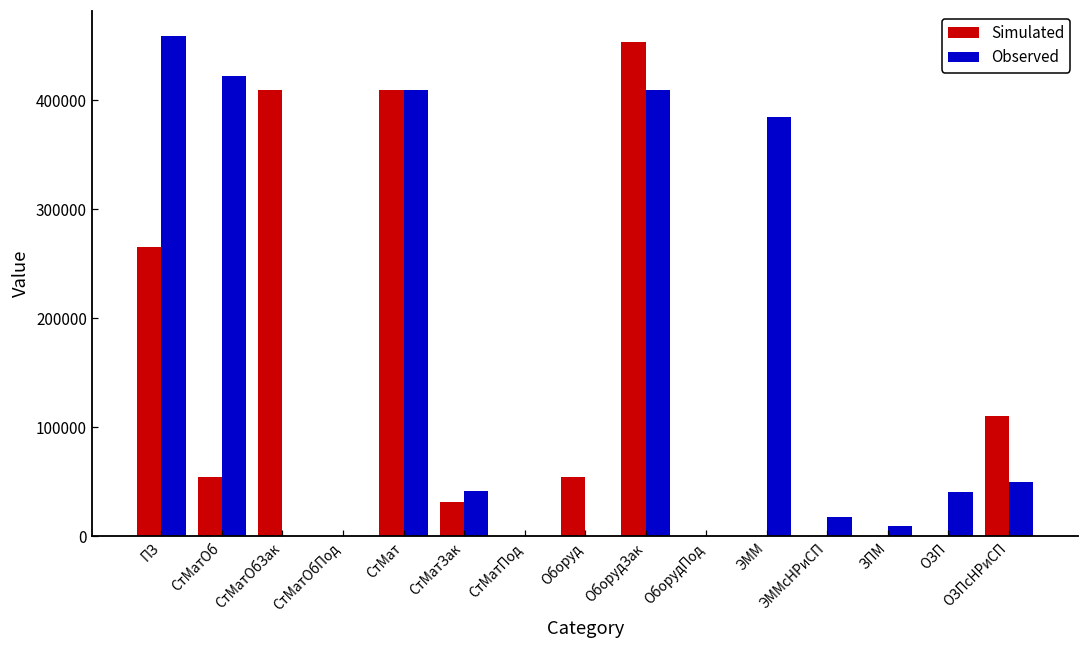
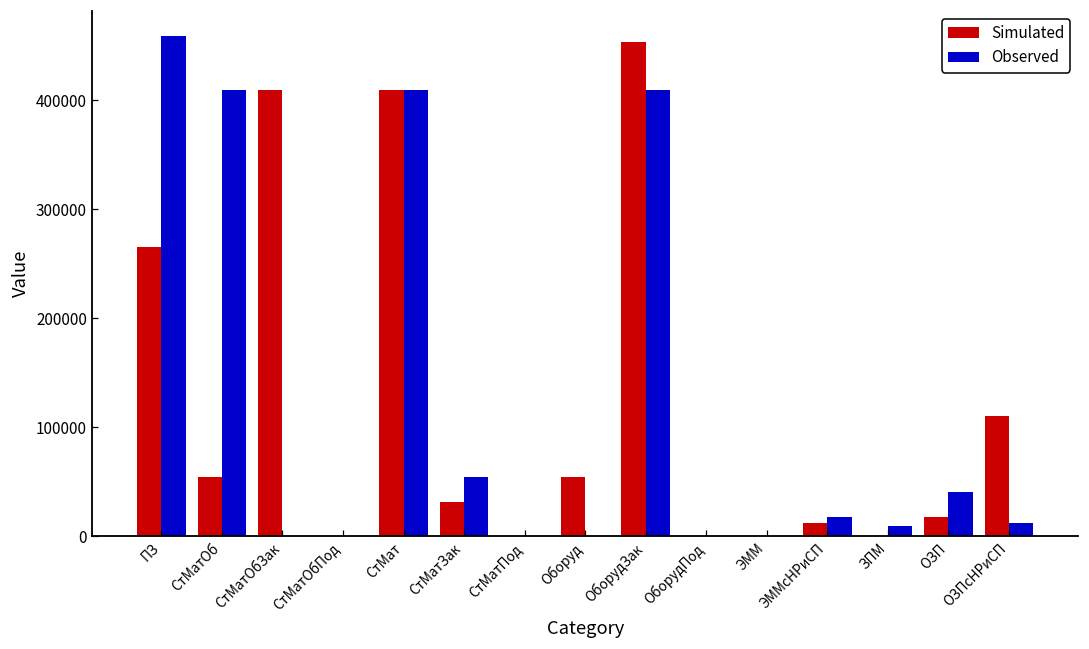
Observed, СтМатОб: 420000 -> 410000
Observed, СтМатЗак: 40000 -> 50000
Observed, ЭММ: 380000 -> 0
Simulated, ЭММсНРиСП: 0 -> 10000
Simulated, ОЗП: 0 -> 20000
Observed, ОЗПсНРиСП: 50000 -> 10000
